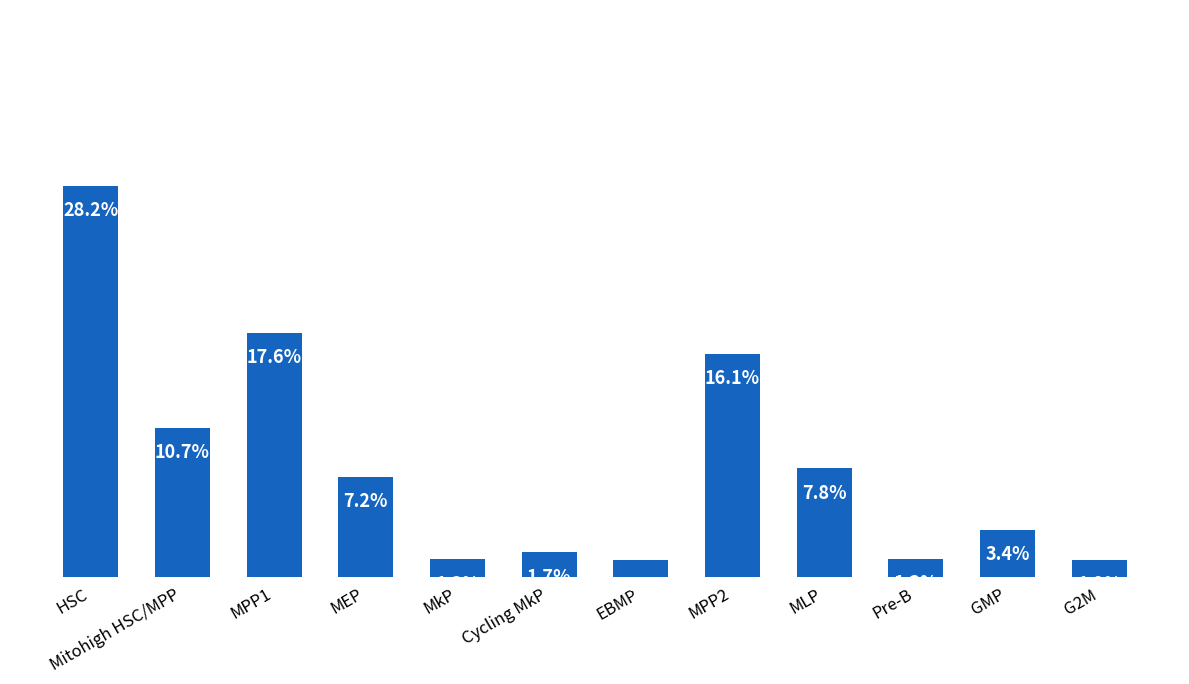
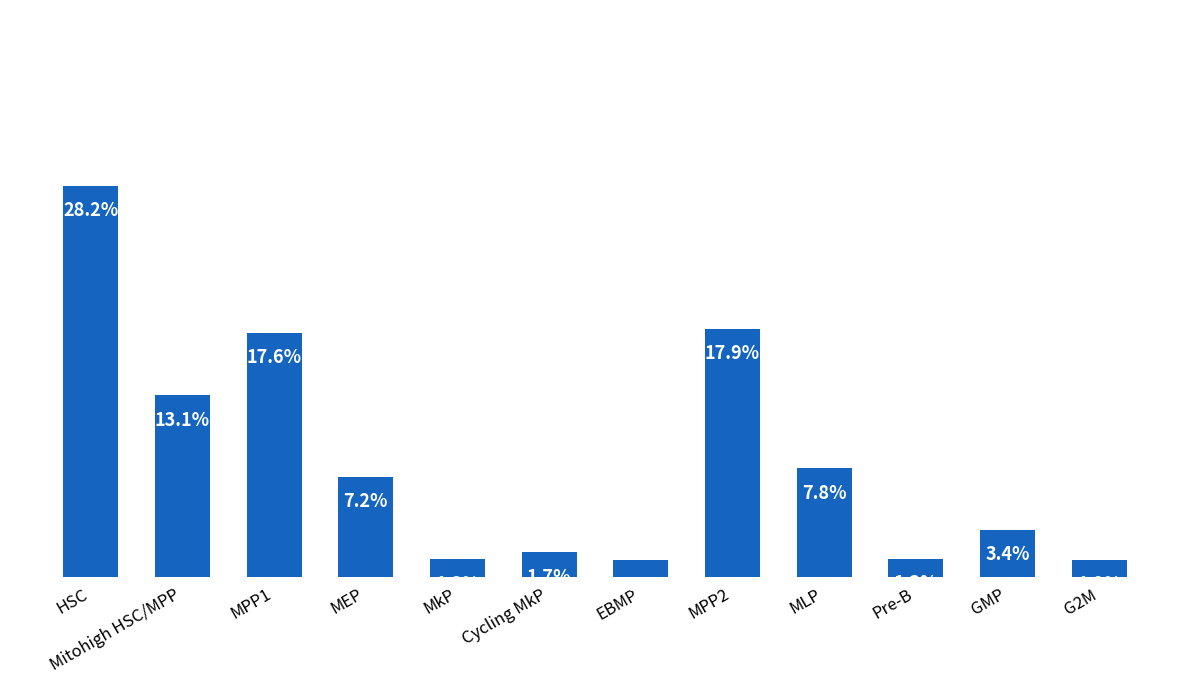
Mitohigh HSC/MPP: 10.7% -> 13.1%
MPP2: 16.1% -> 17.9%
